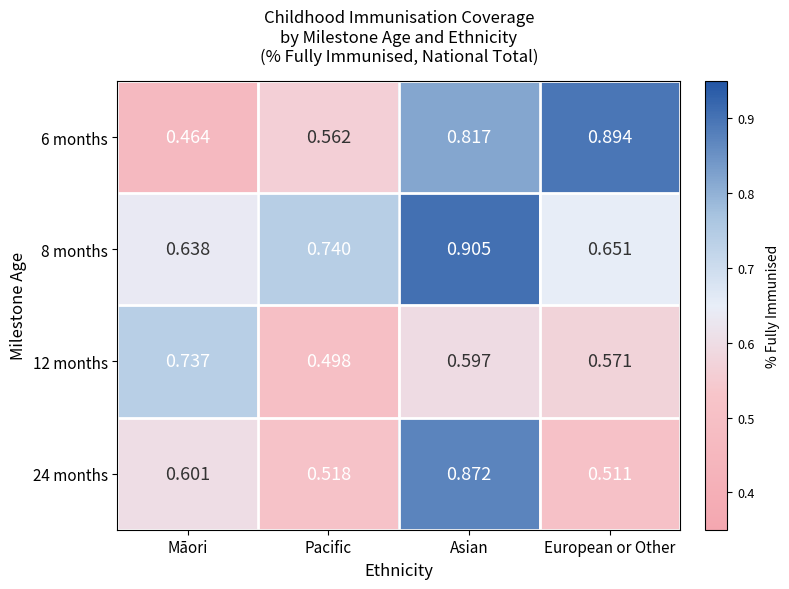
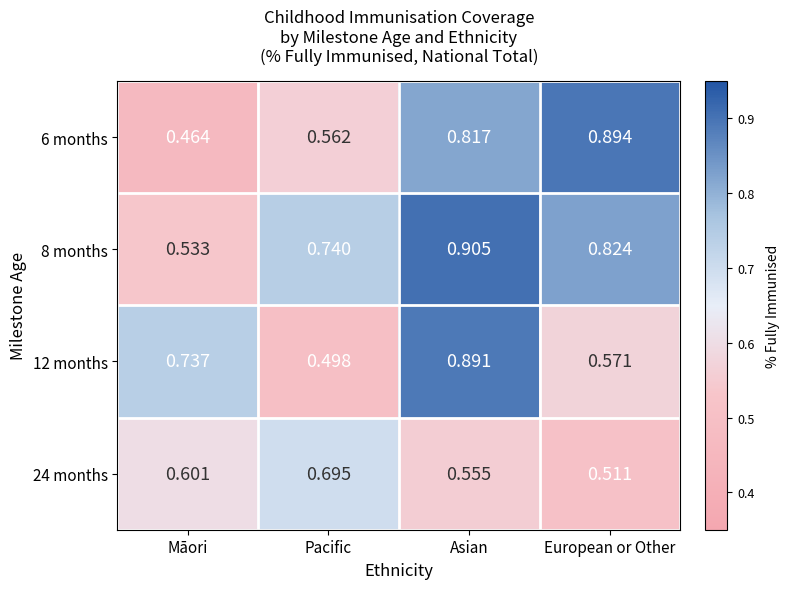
8 months, Māori: 0.638 -> 0.533
8 months, European or Other: 0.651 -> 0.824
12 months, Asian: 0.597 -> 0.891
24 months, Pacific: 0.518 -> 0.695
24 months, Asian: 0.872 -> 0.555
